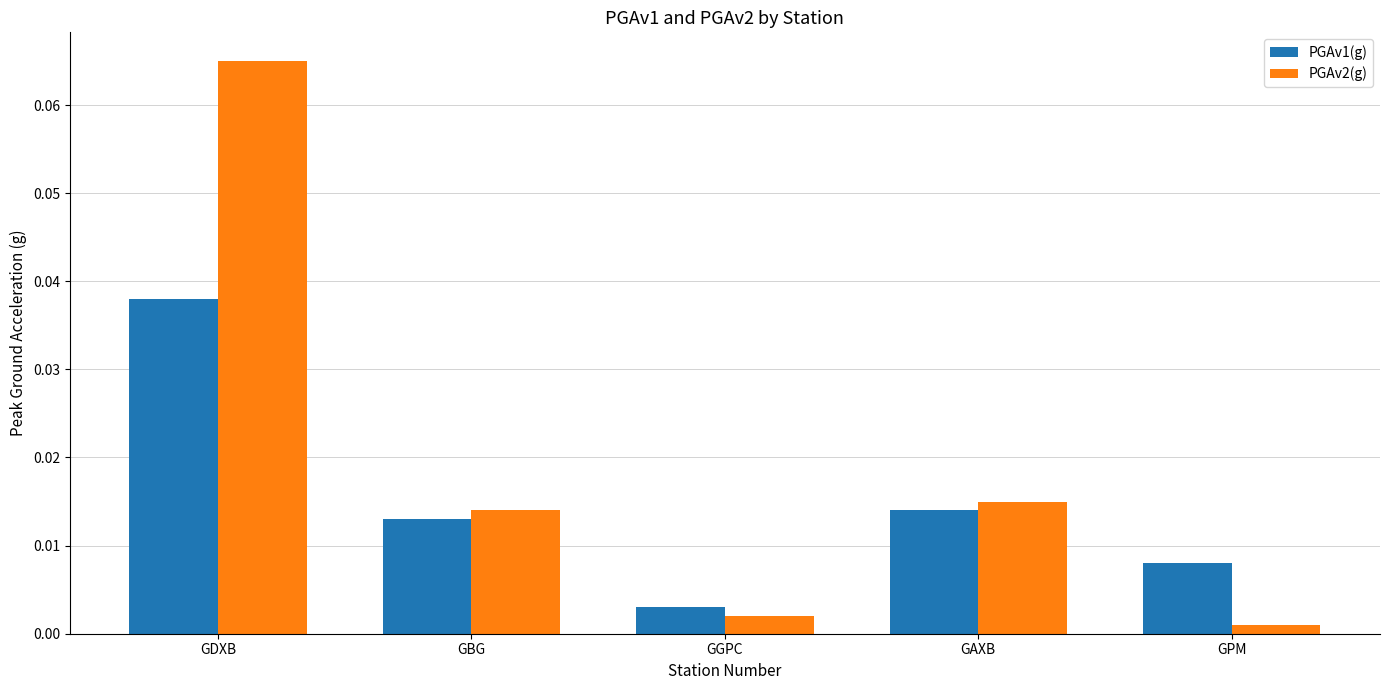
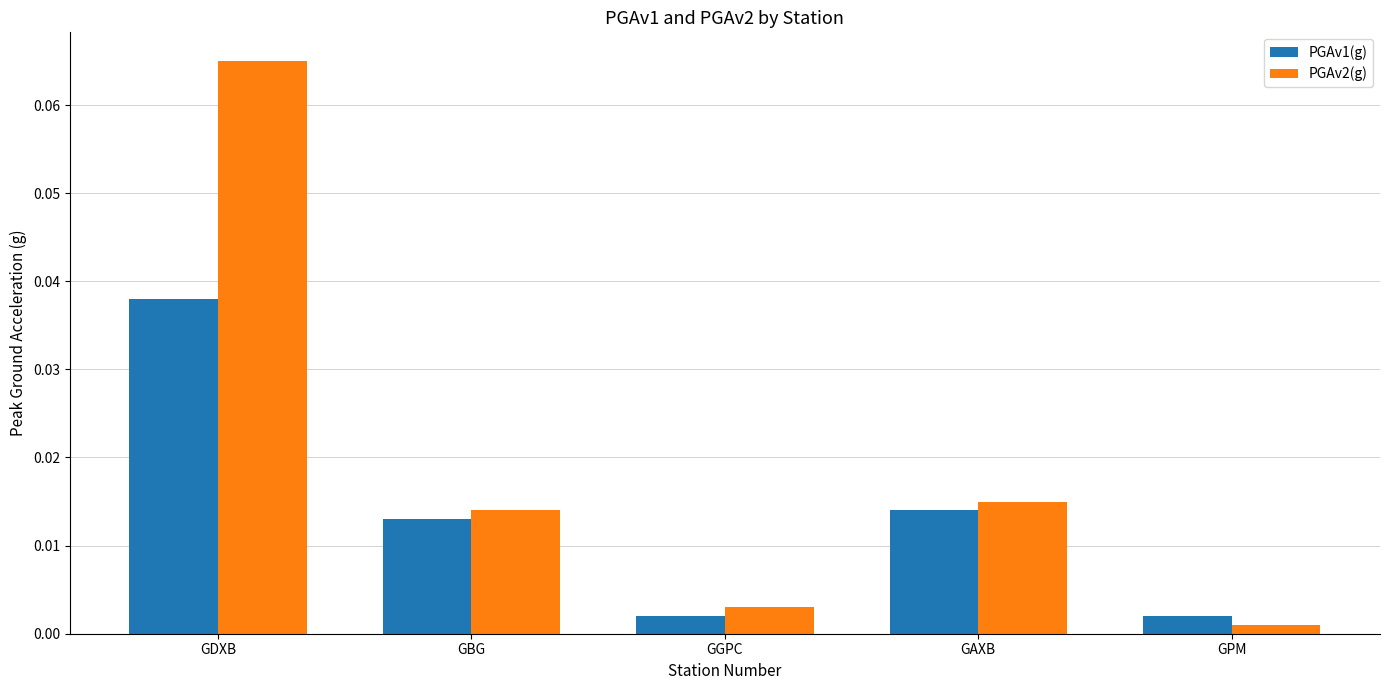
PGAv1(g), GGPC: 0.003 -> 0.002
PGAv2(g), GGPC: 0.002 -> 0.003
PGAv1(g), GPM: 0.008 -> 0.002
